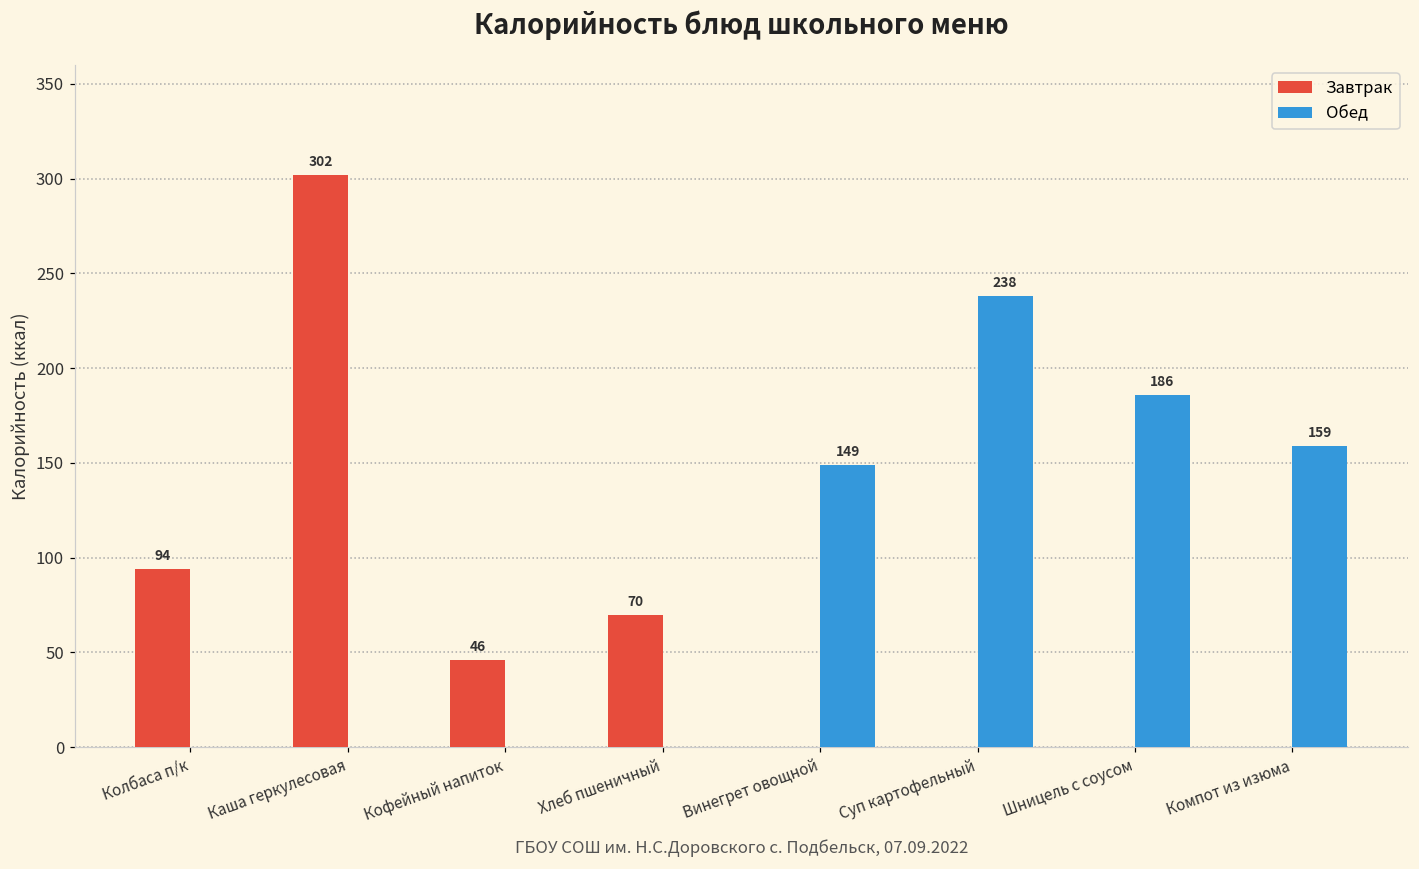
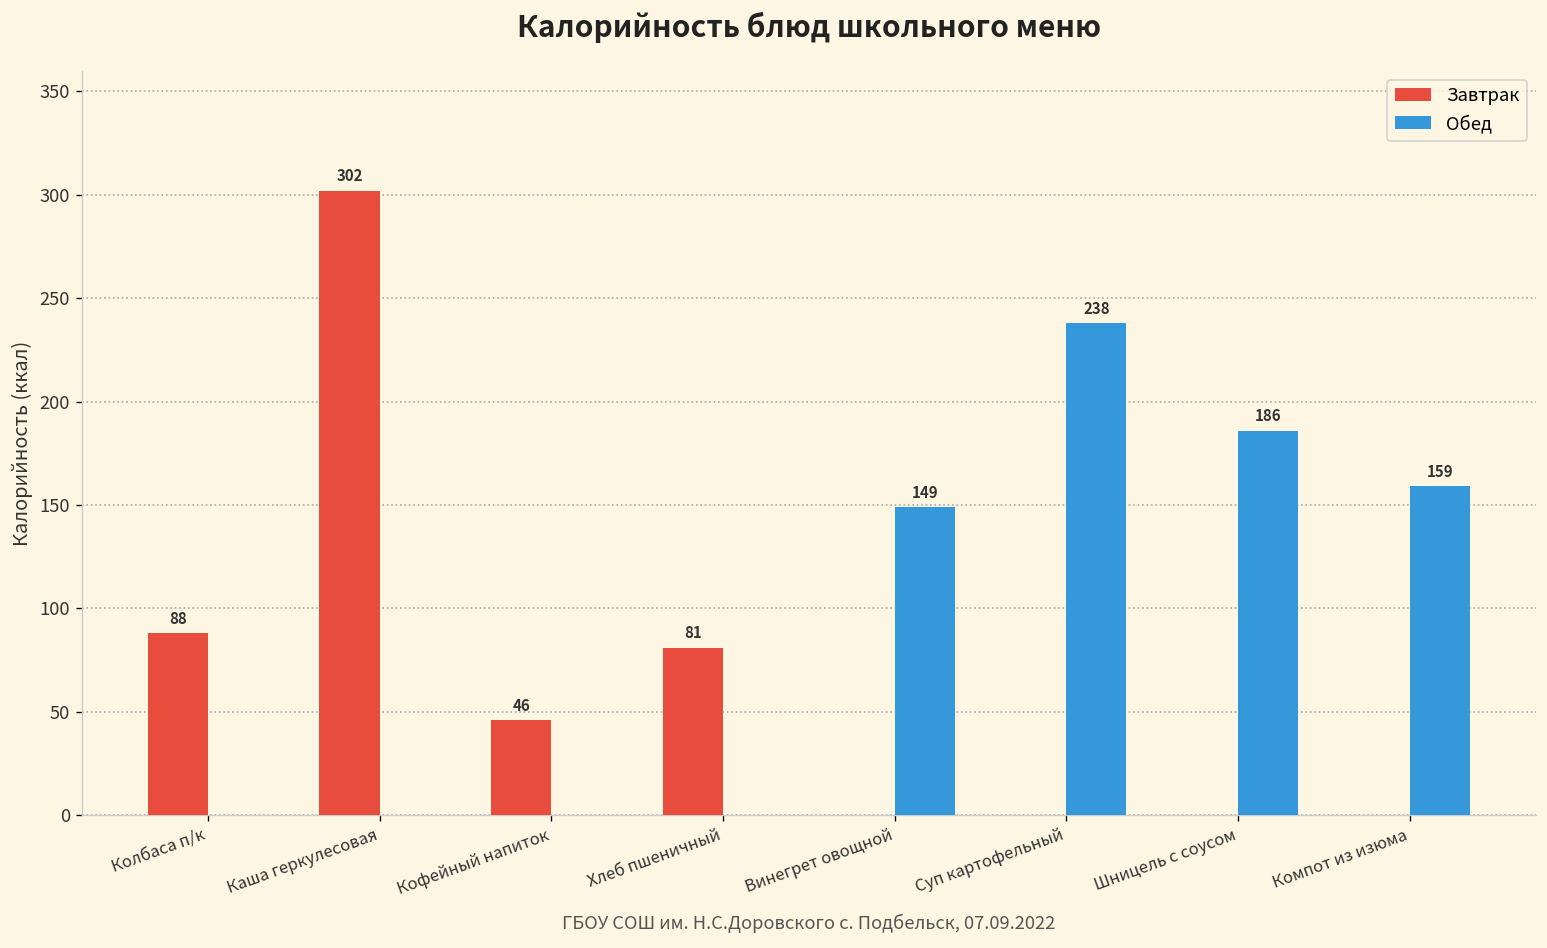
Завтрак, Колбаса п/к: 94 -> 88
Завтрак, Хлеб пшеничный: 70 -> 81
